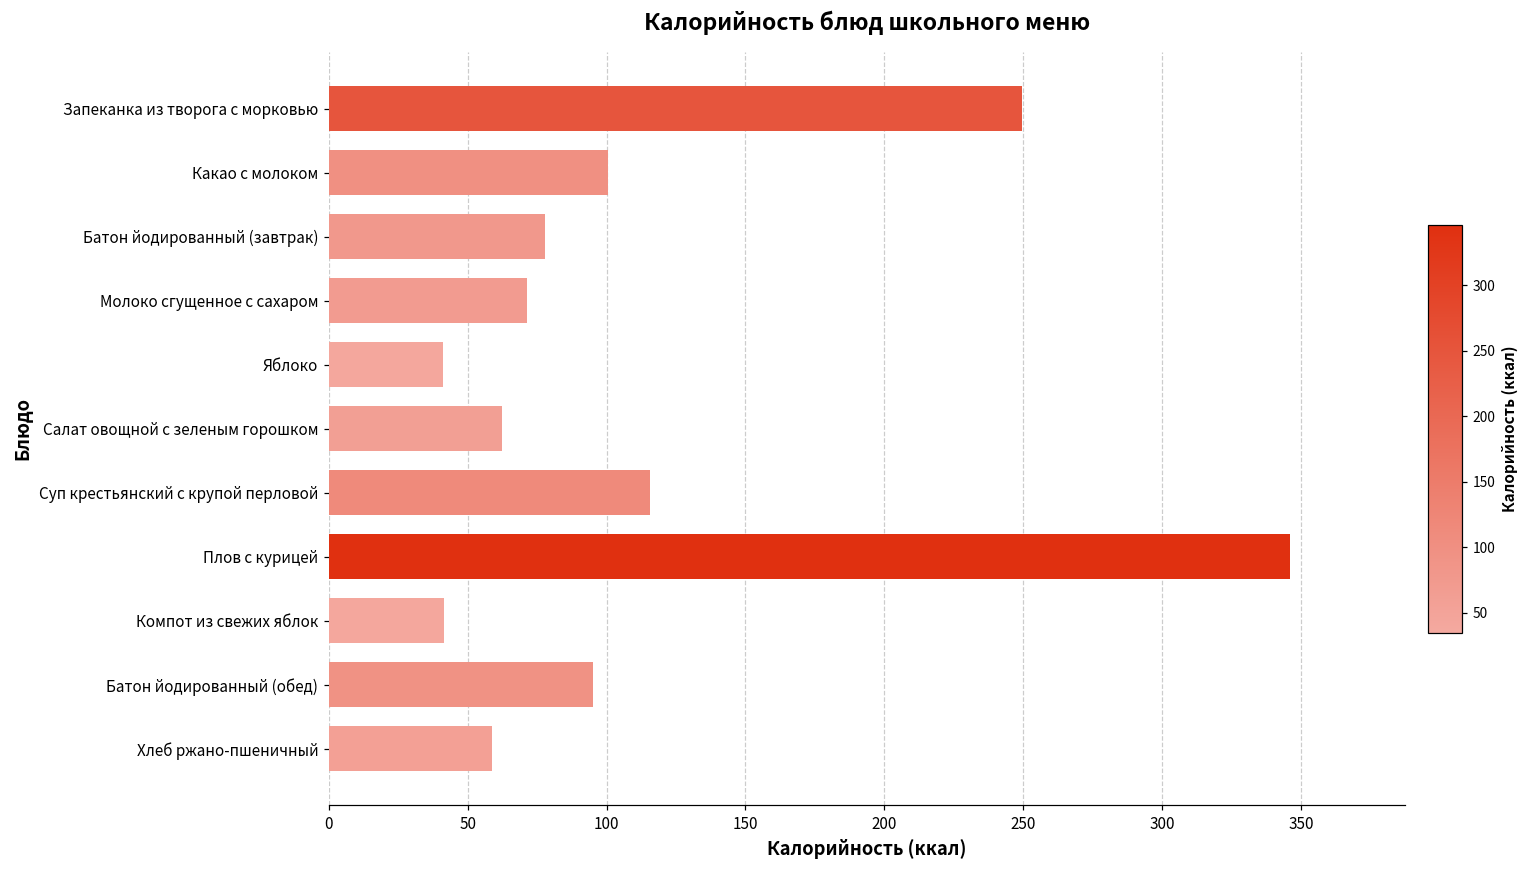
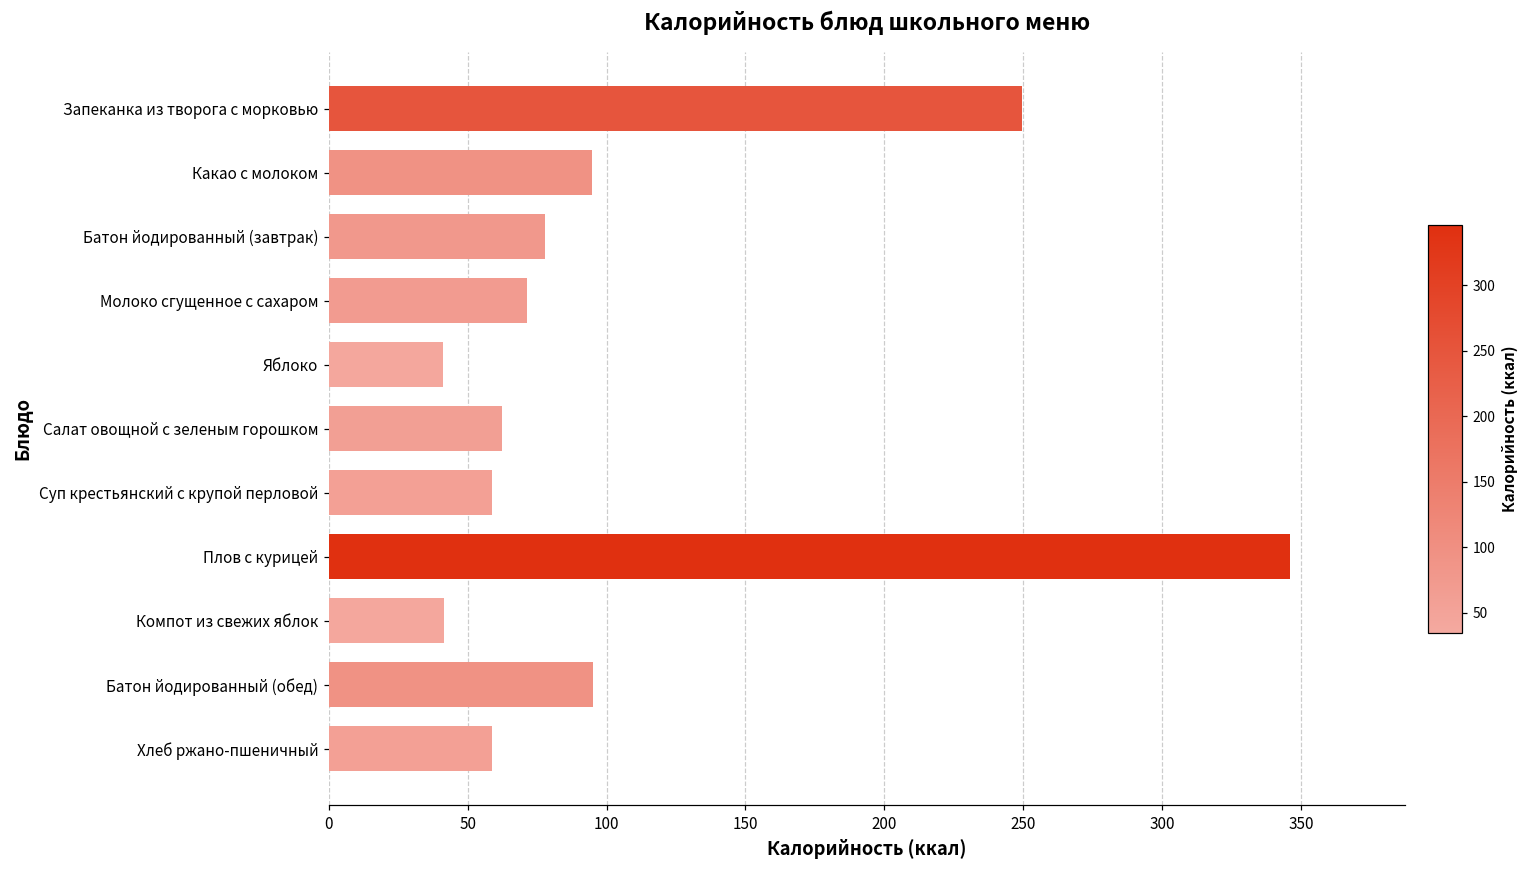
Какао с молоком: 100 -> 95
Суп крестьянский с крупой перловой: 116 -> 59
